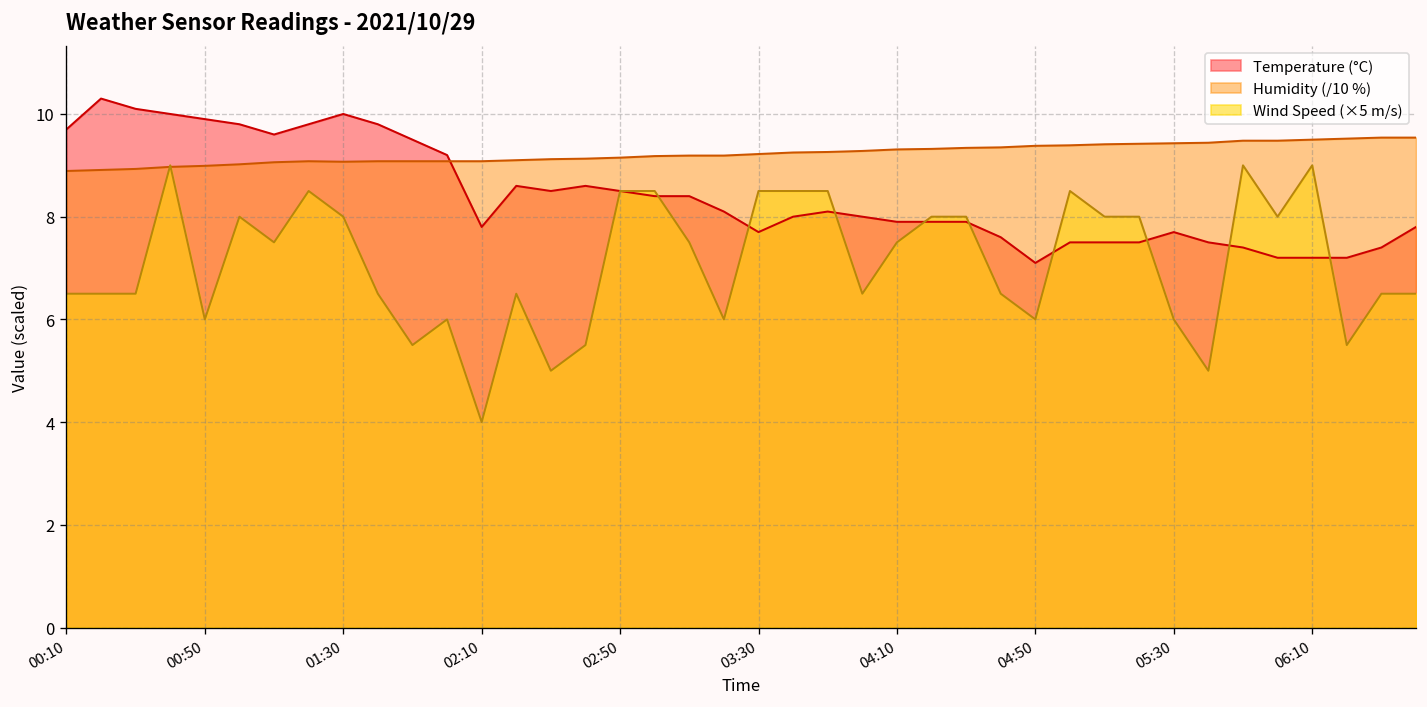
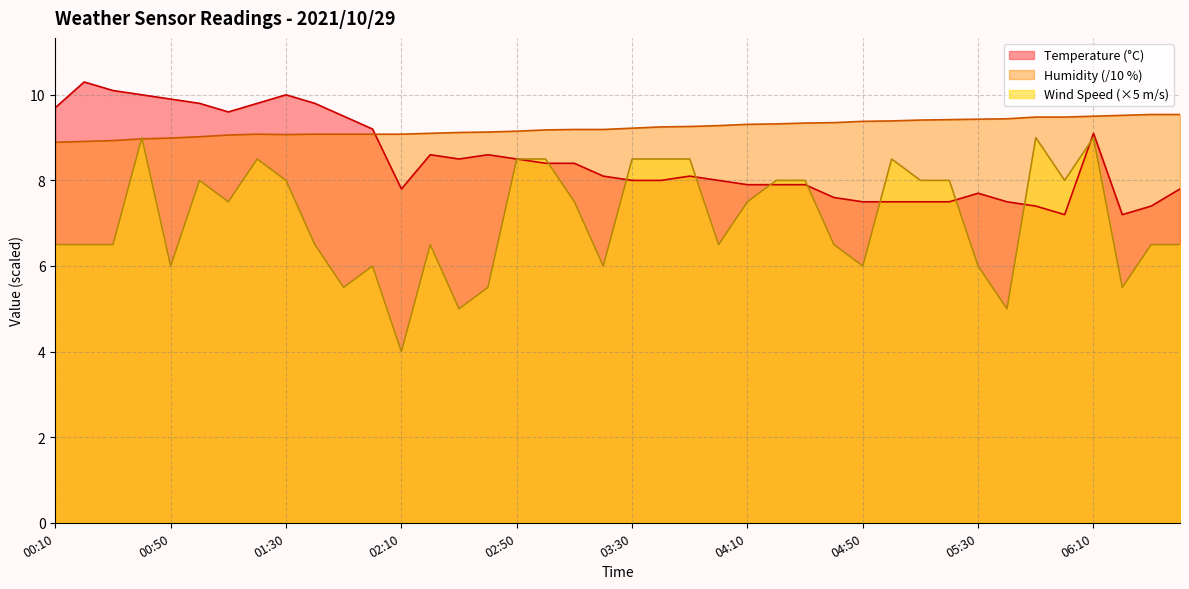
Temperature (°C), 03:30: 7.7 -> 8.0
Temperature (°C), 04:50: 7.1 -> 7.5
Temperature (°C), 06:10: 7.2 -> 9.1
